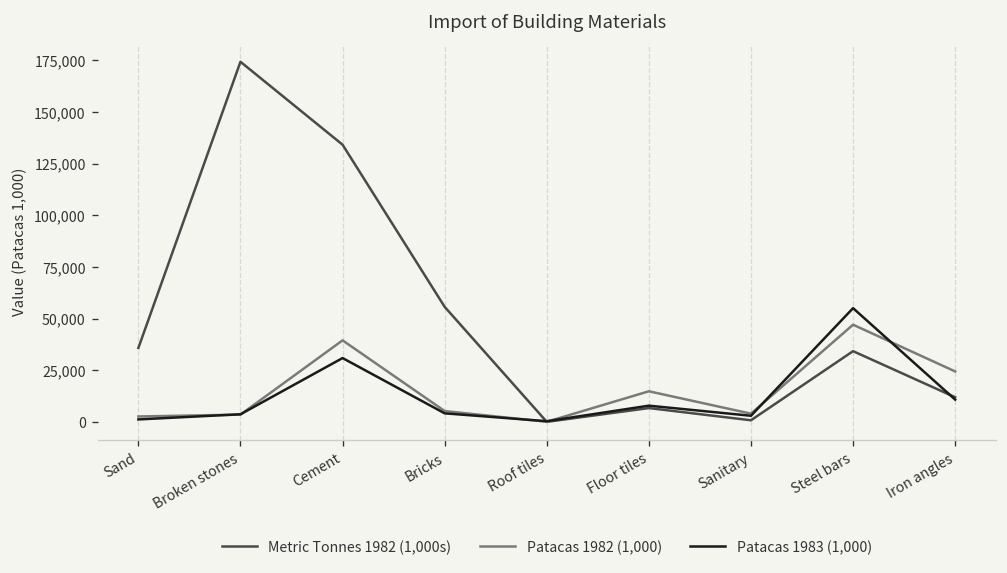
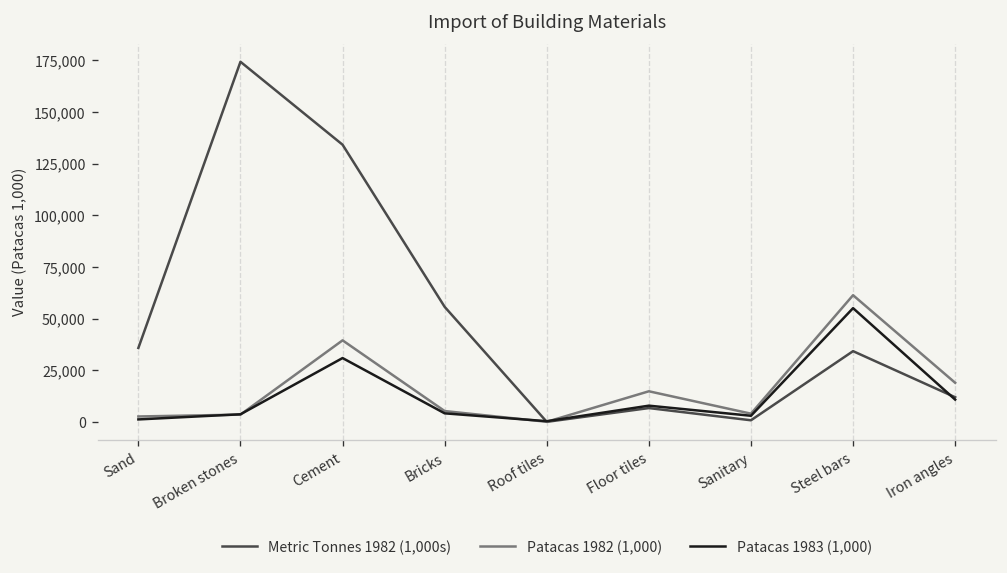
Patacas 1982 (1,000), Steel bars: 47,000 -> 61,000
Patacas 1982 (1,000), Iron angles: 24,000 -> 19,000
